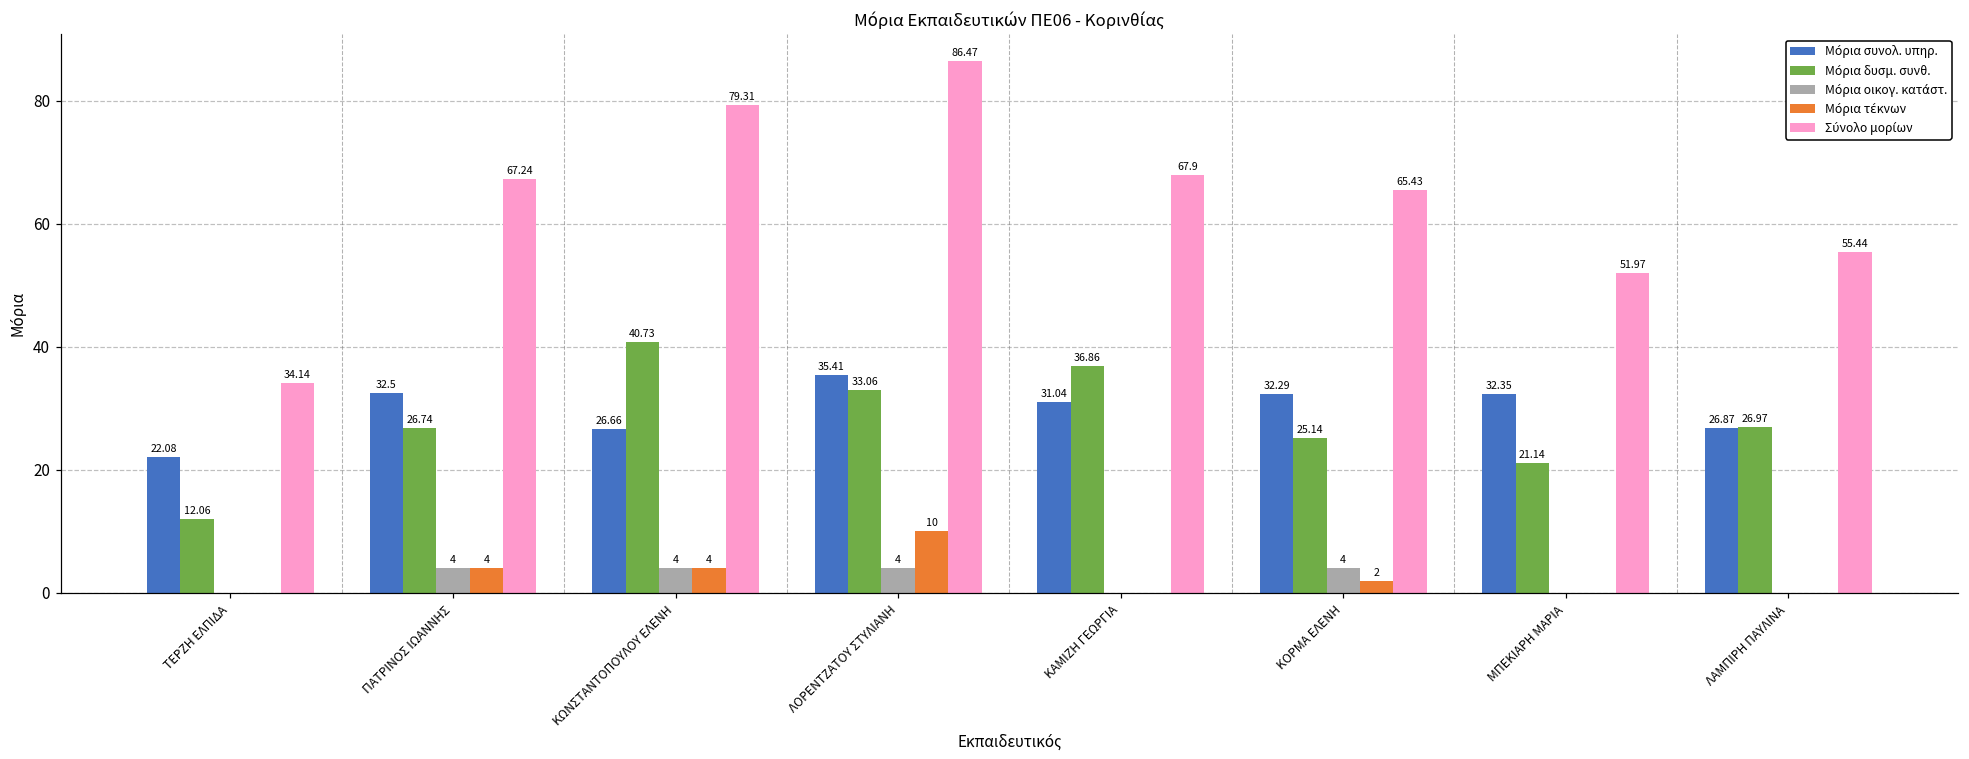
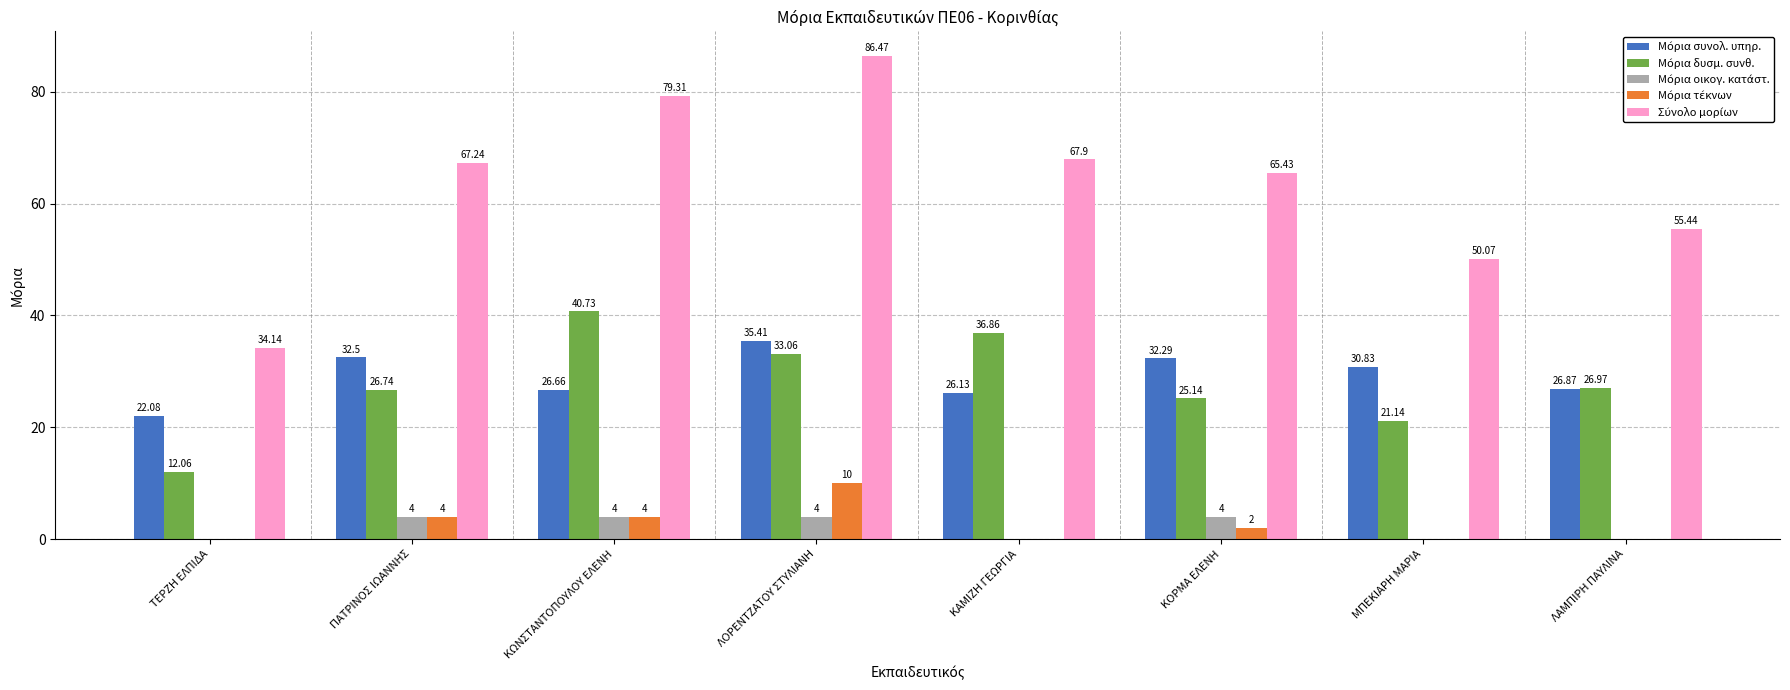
Μόρια συνολ. υπηρ., ΚΑΜΙΖΗ ΓΕΩΡΓΙΑ: 31.04 -> 26.13
Μόρια συνολ. υπηρ., ΜΠΕΚΙΑΡΗ ΜΑΡΙΑ: 32.35 -> 30.83
Σύνολο μορίων, ΜΠΕΚΙΑΡΗ ΜΑΡΙΑ: 51.97 -> 50.07
